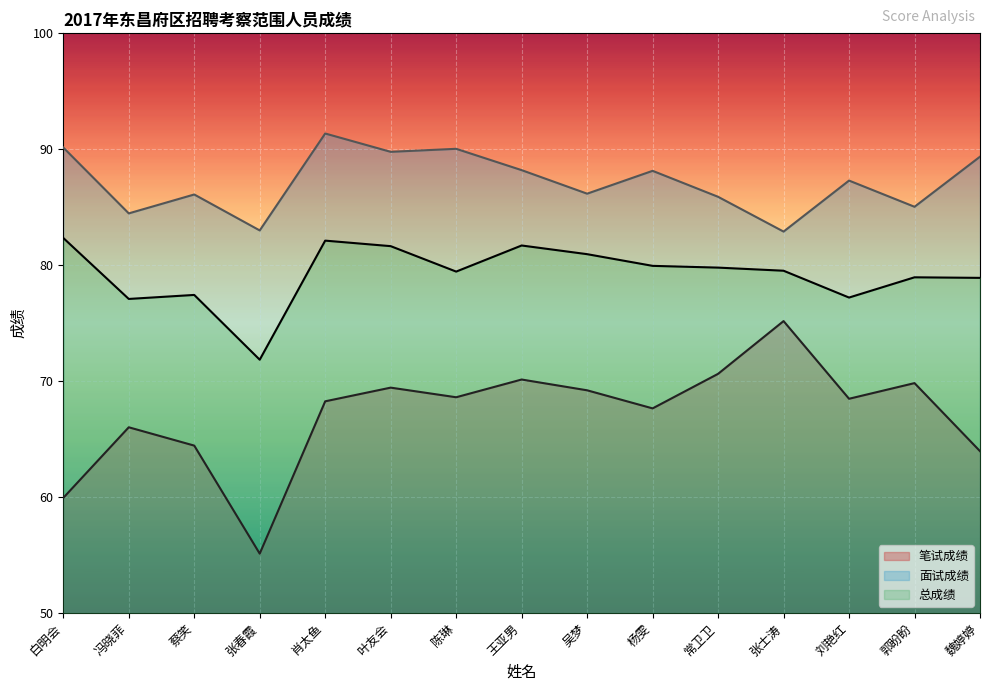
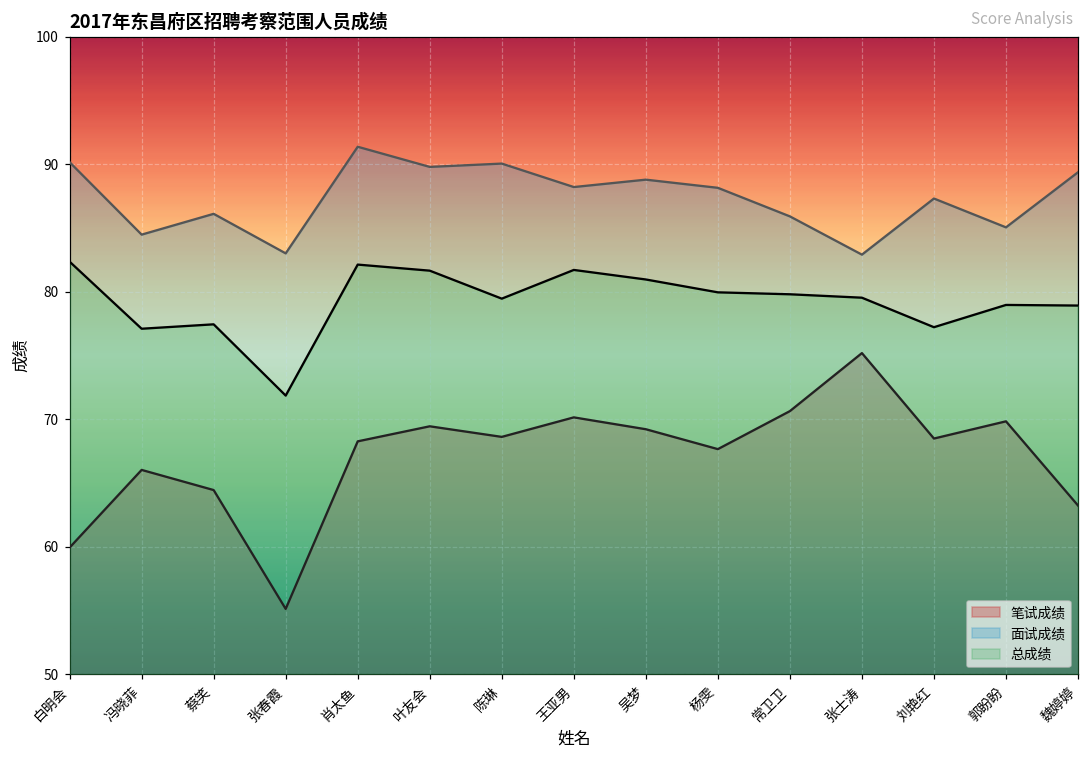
面试成绩, 吴梦: 86.2 -> 88.8
笔试成绩, 魏婷婷: 64.0 -> 63.2
